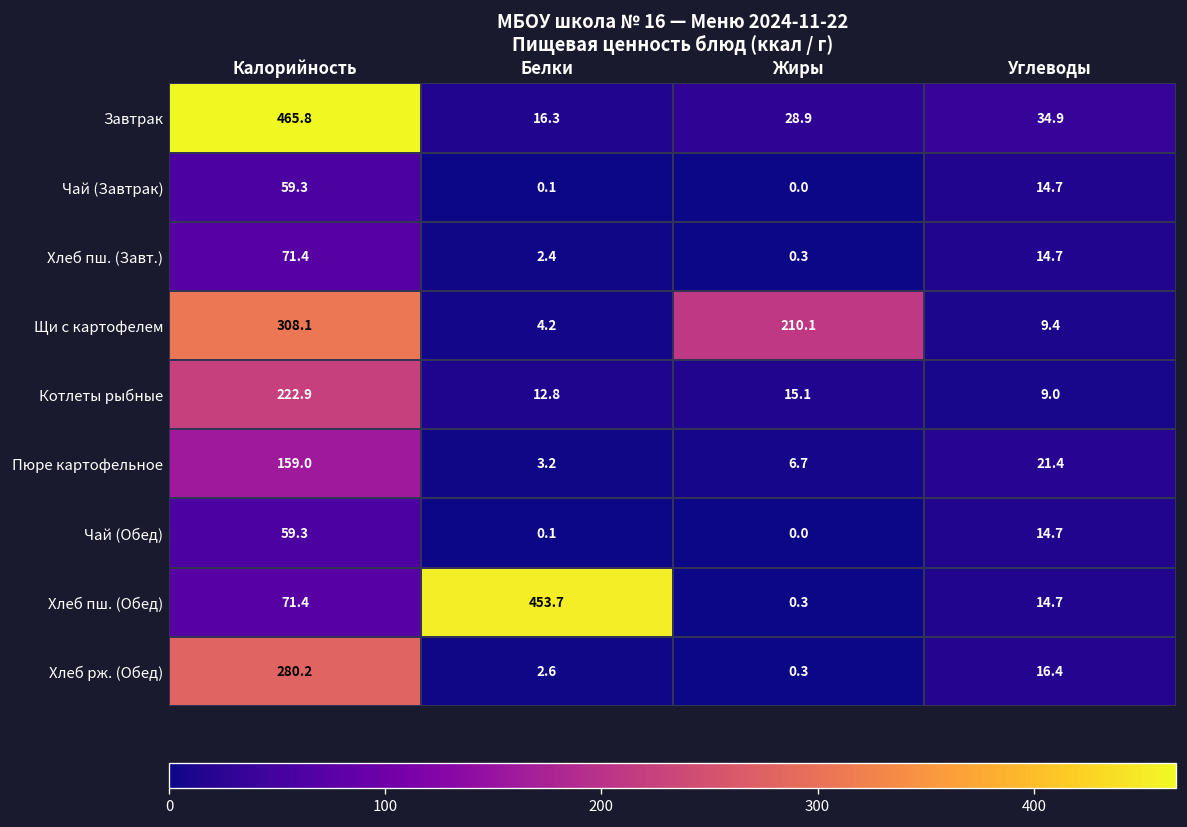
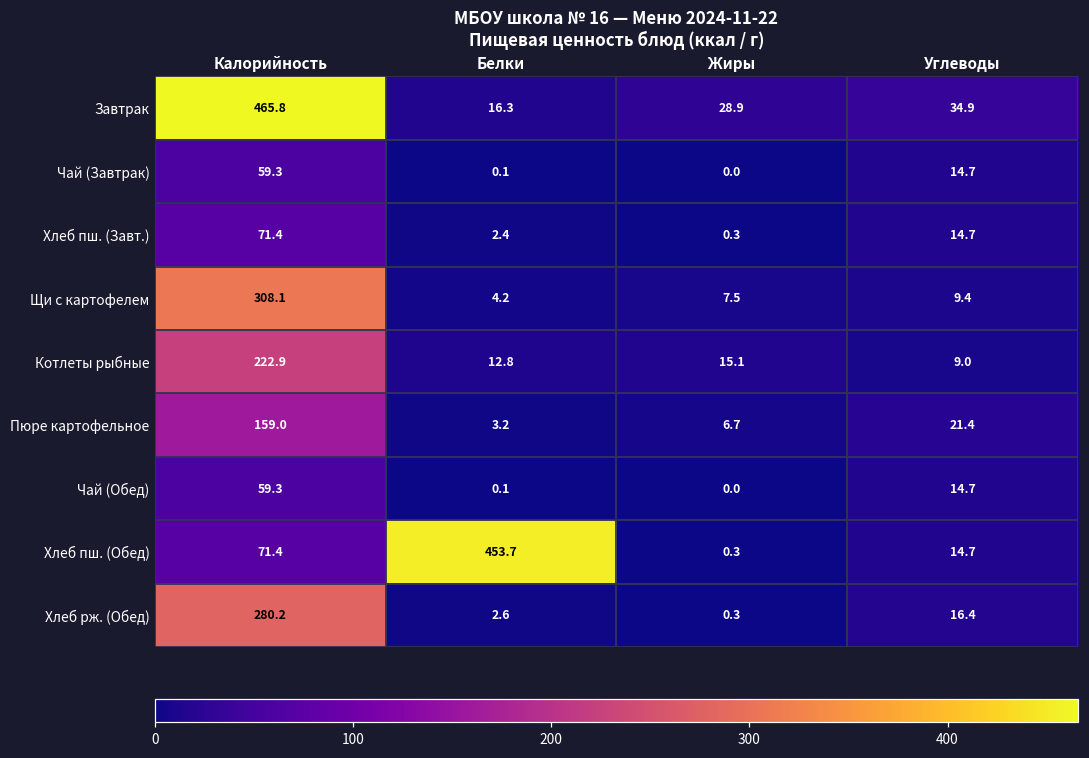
Щи с картофелем, Жиры: 210.1 -> 7.5
